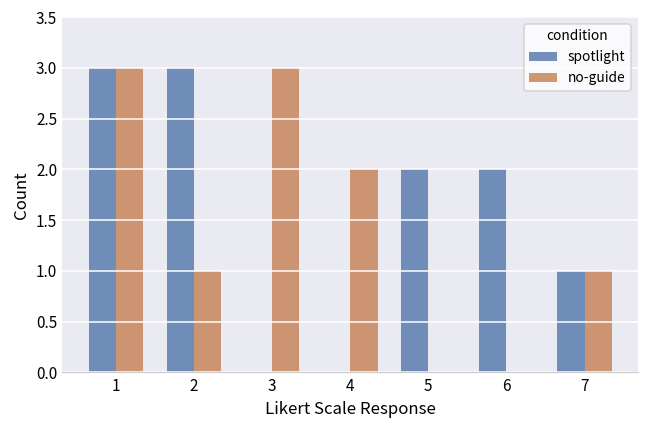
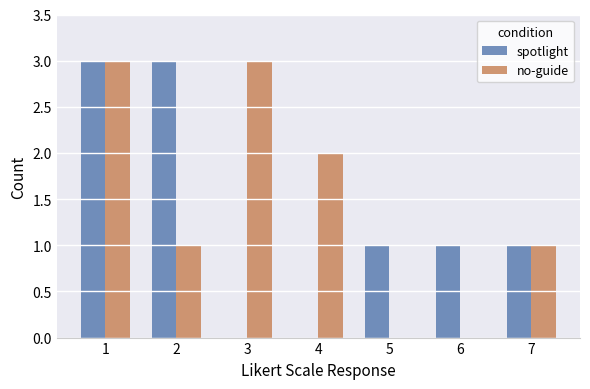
spotlight, 5: 2 -> 1
spotlight, 6: 2 -> 1
